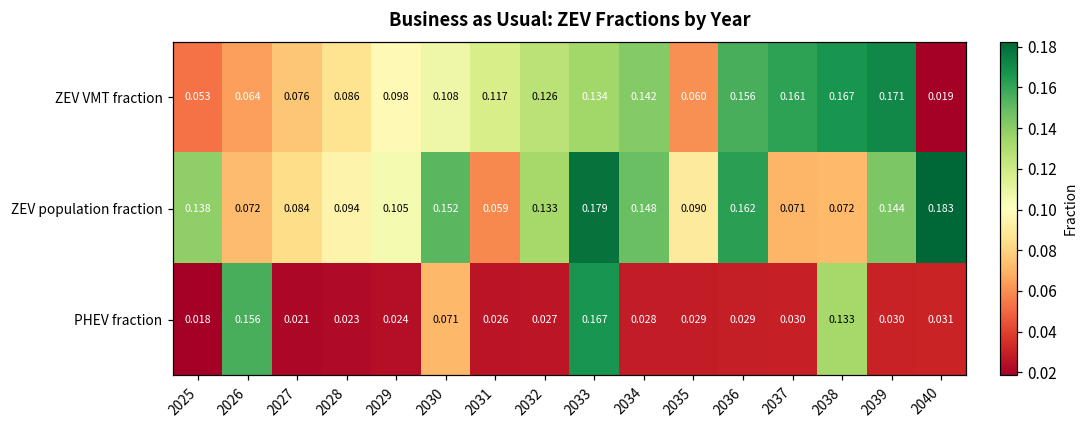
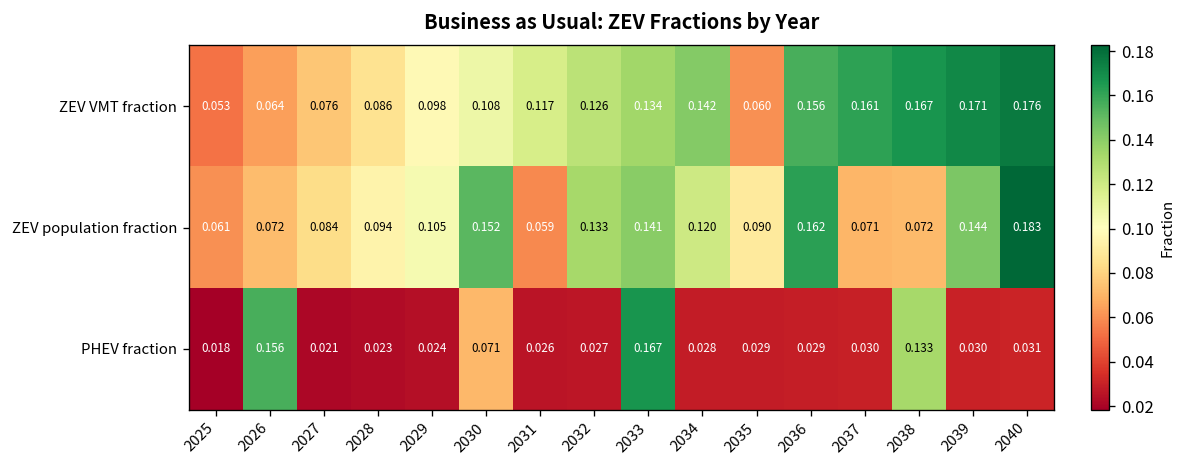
ZEV VMT fraction, 2040: 0.019 -> 0.176
ZEV population fraction, 2025: 0.138 -> 0.061
ZEV population fraction, 2033: 0.179 -> 0.141
ZEV population fraction, 2034: 0.148 -> 0.120
